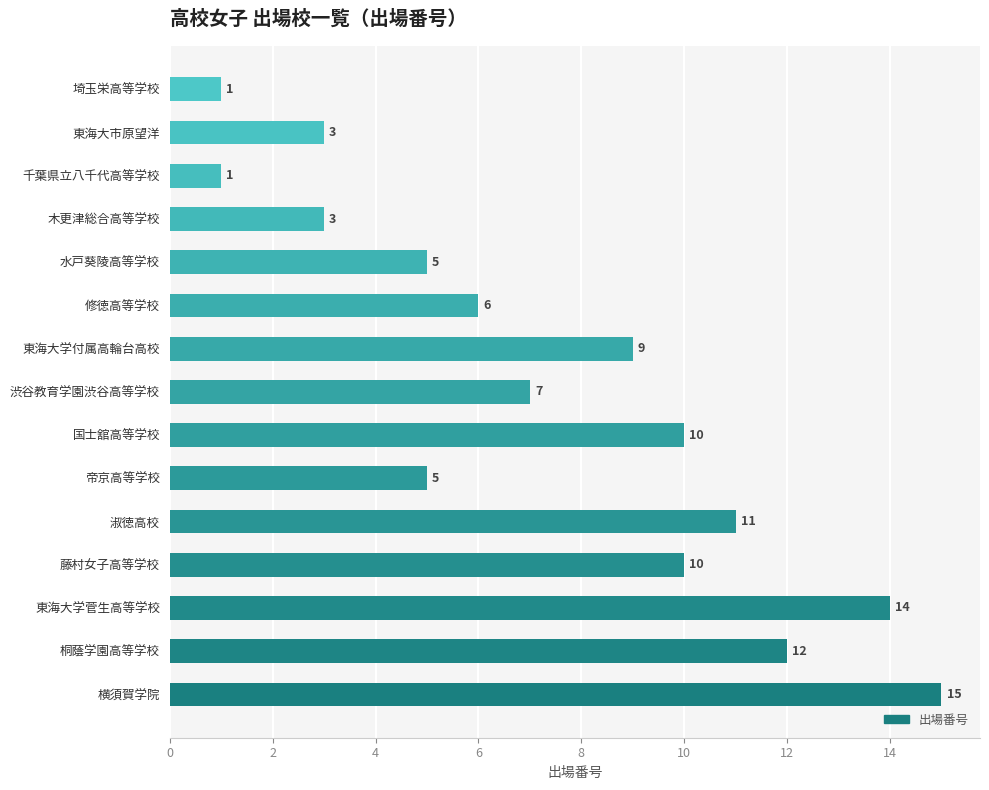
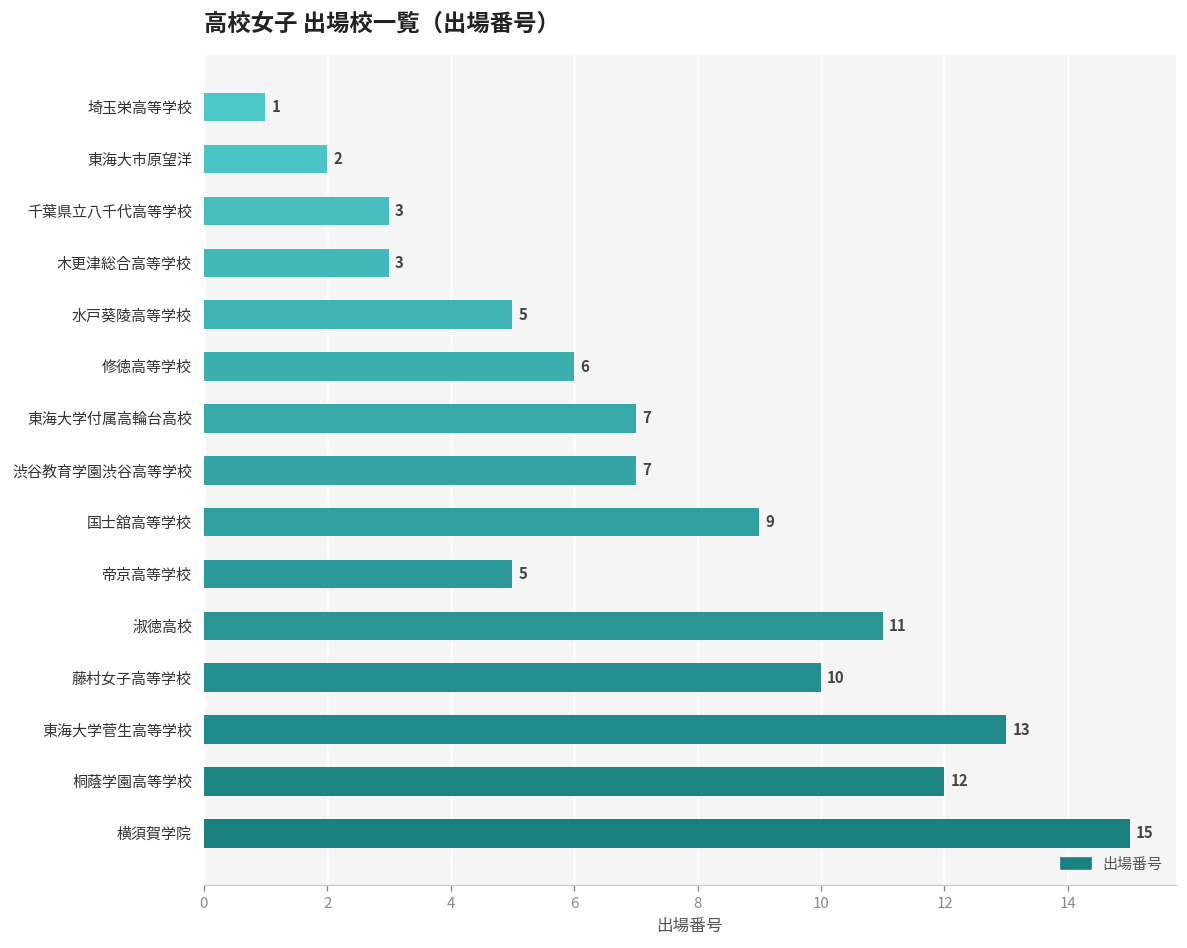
東海大市原望洋: 3 -> 2
千葉県立八千代高等学校: 1 -> 3
東海大学付属高輪台高校: 9 -> 7
国士舘高等学校: 10 -> 9
東海大学菅生高等学校: 14 -> 13
